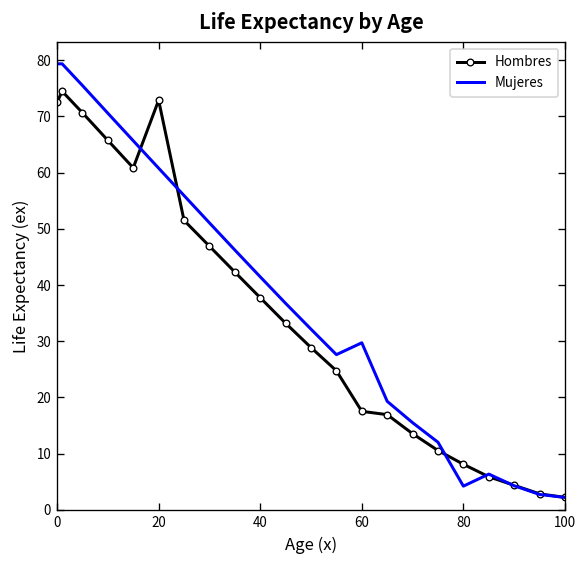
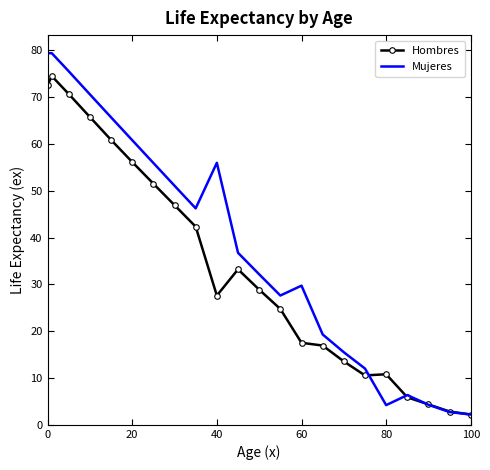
Hombres, 20: 73 -> 56
Hombres, 40: 38 -> 28
Mujeres, 40: 41 -> 56
Hombres, 80: 8 -> 11
